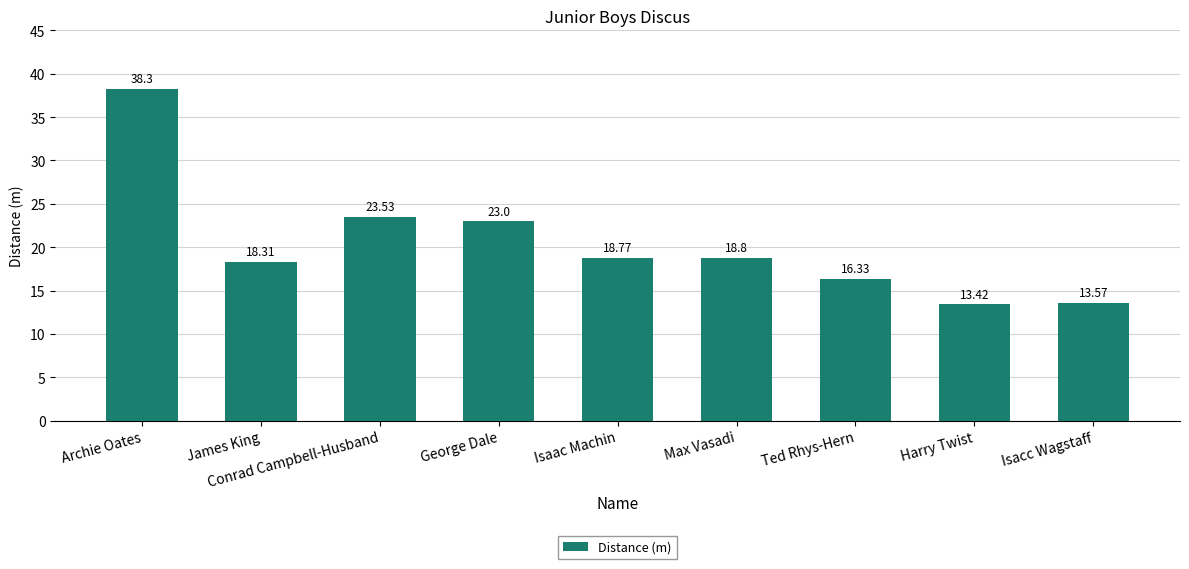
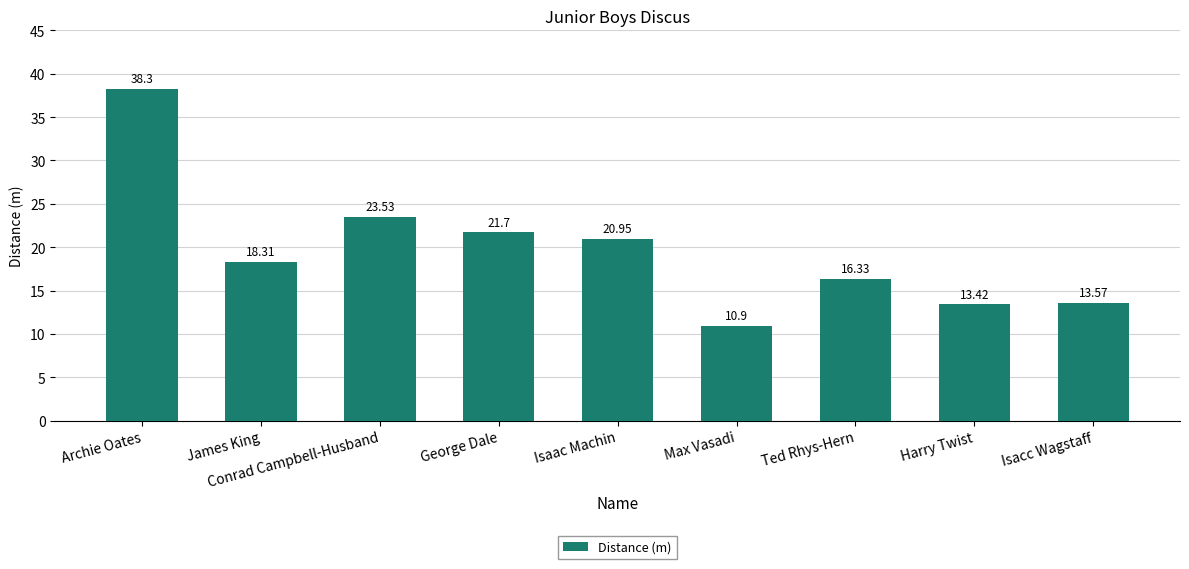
George Dale: 23.0 -> 21.7
Isaac Machin: 18.77 -> 20.95
Max Vasadi: 18.8 -> 10.9
